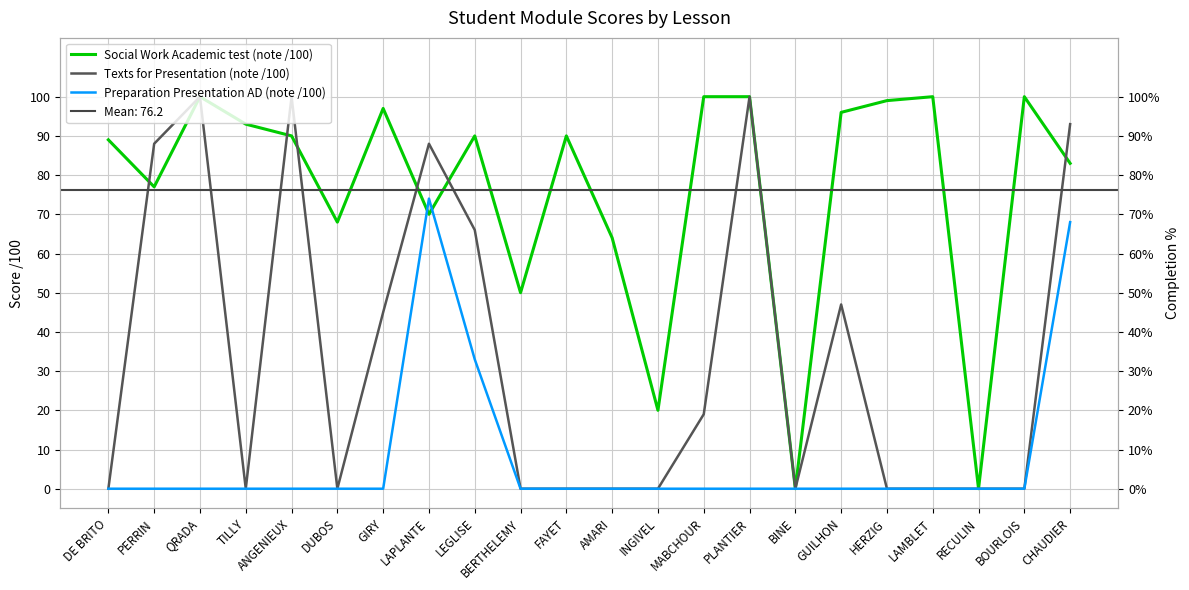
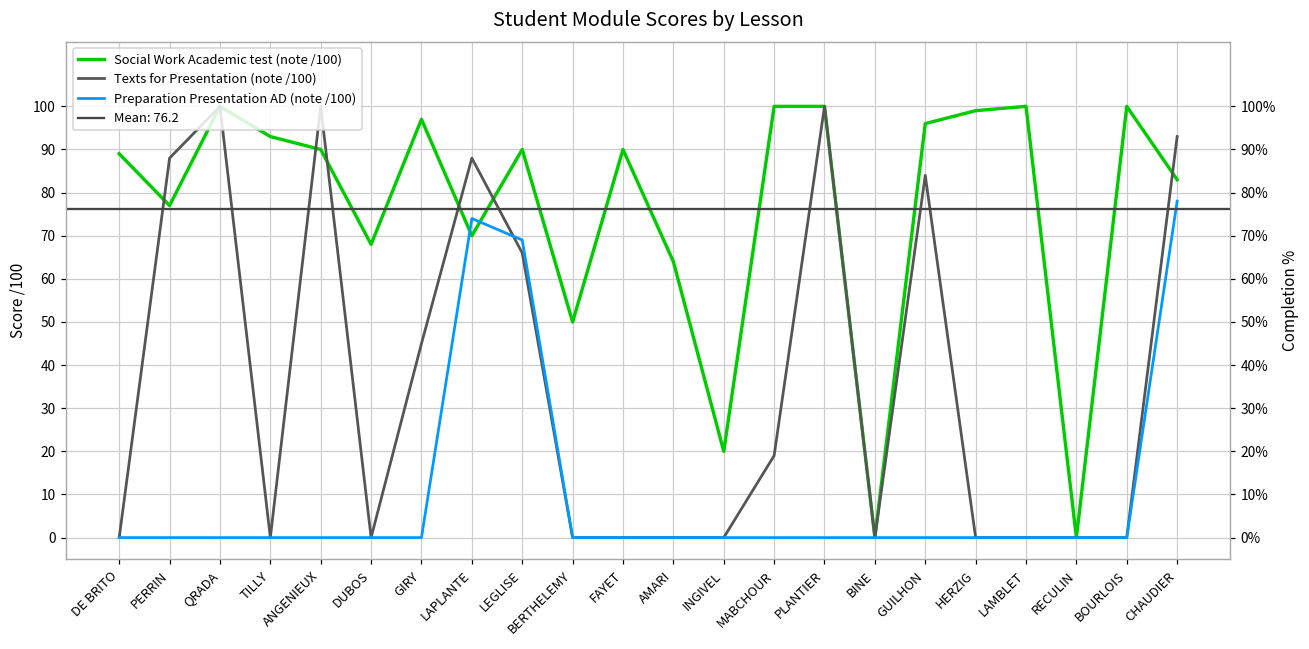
Preparation Presentation AD (note /100), LEGLISE: 33 -> 69
Texts for Presentation (note /100), GUILHON: 47 -> 84
Preparation Presentation AD (note /100), CHAUDIER: 68 -> 78
